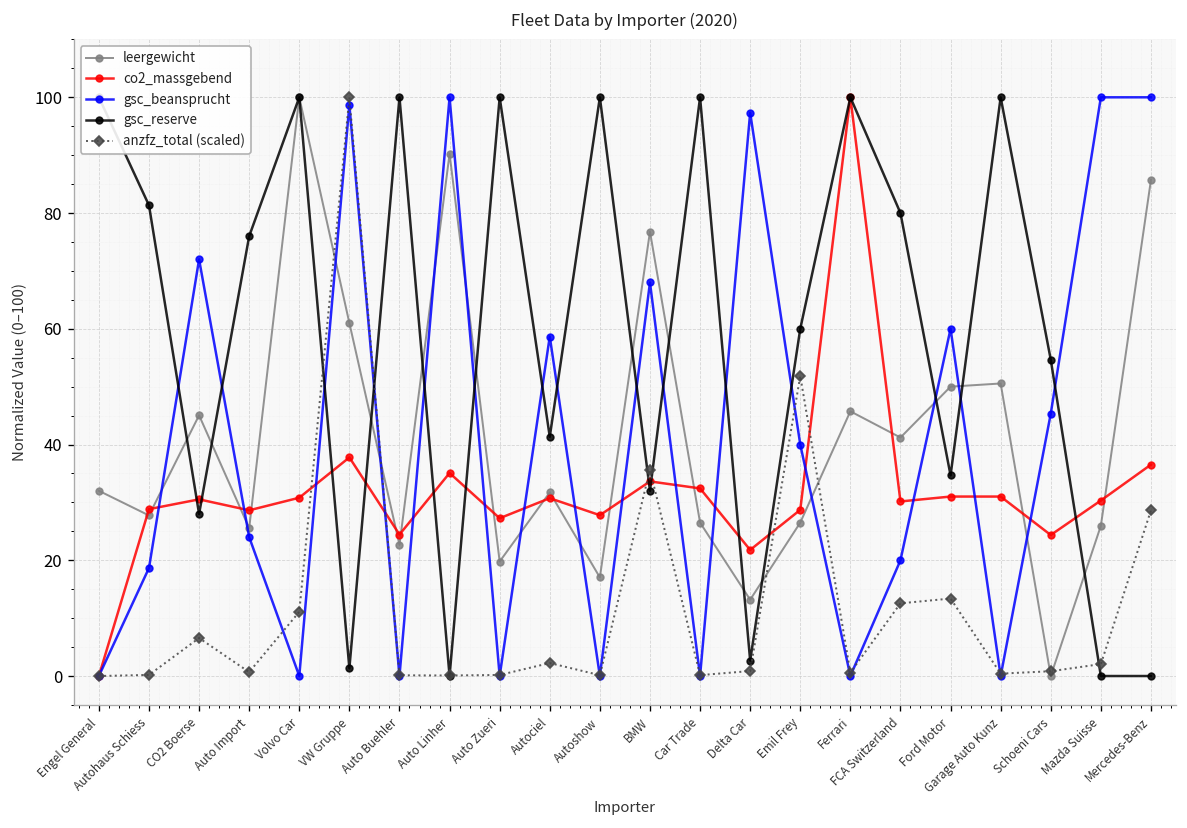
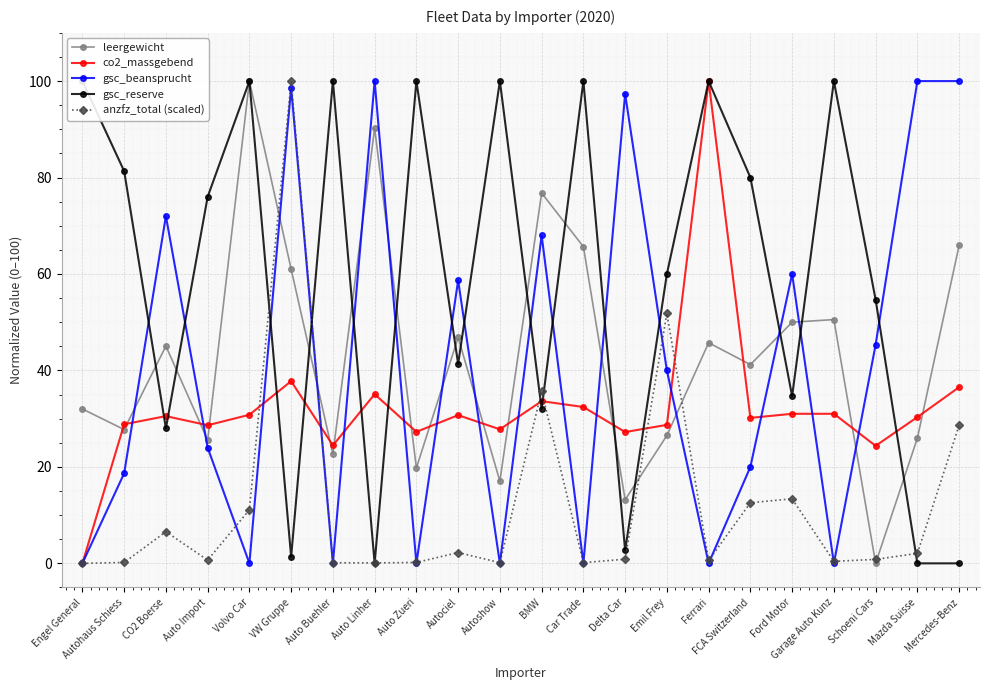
leergewicht, Autociel: 32 -> 47
leergewicht, Car Trade: 27 -> 66
co2_massgebend, Delta Car: 22 -> 27
leergewicht, Mercedes-Benz: 86 -> 66
